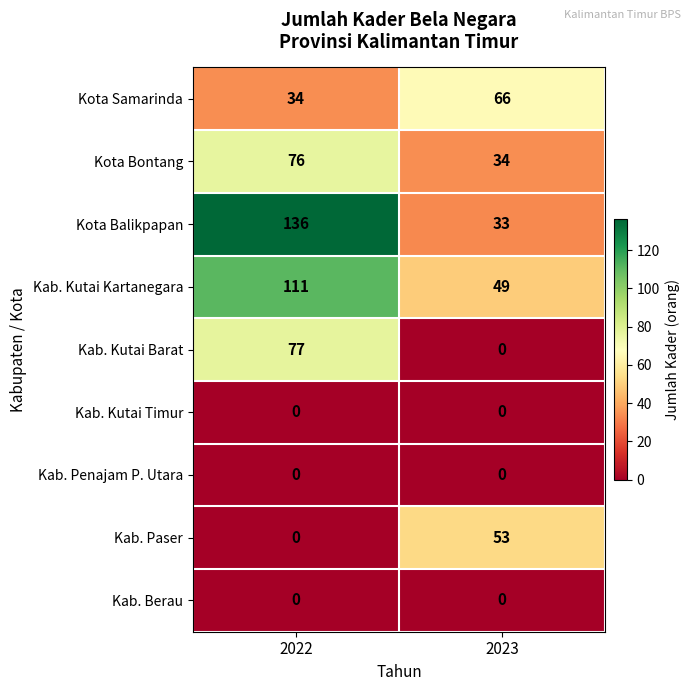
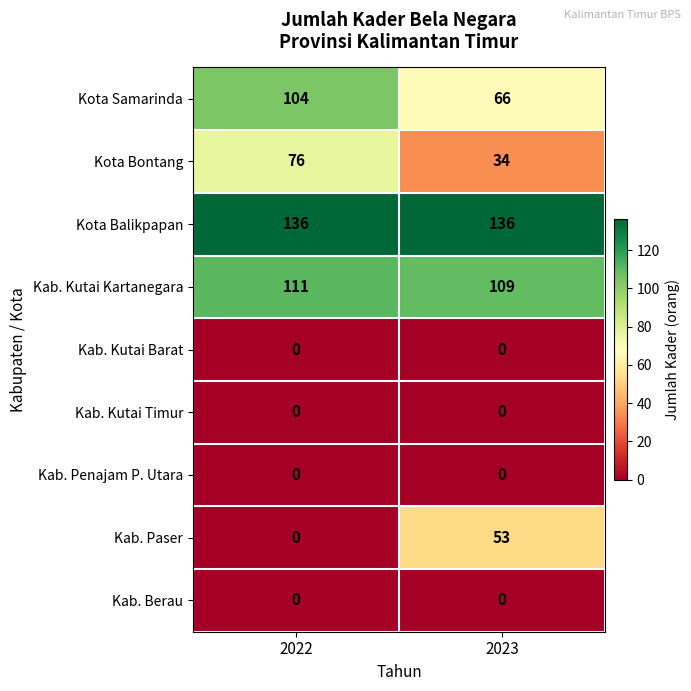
Kota Samarinda, 2022: 34 -> 104
Kota Balikpapan, 2023: 33 -> 136
Kab. Kutai Kartanegara, 2023: 49 -> 109
Kab. Kutai Barat, 2022: 77 -> 0
